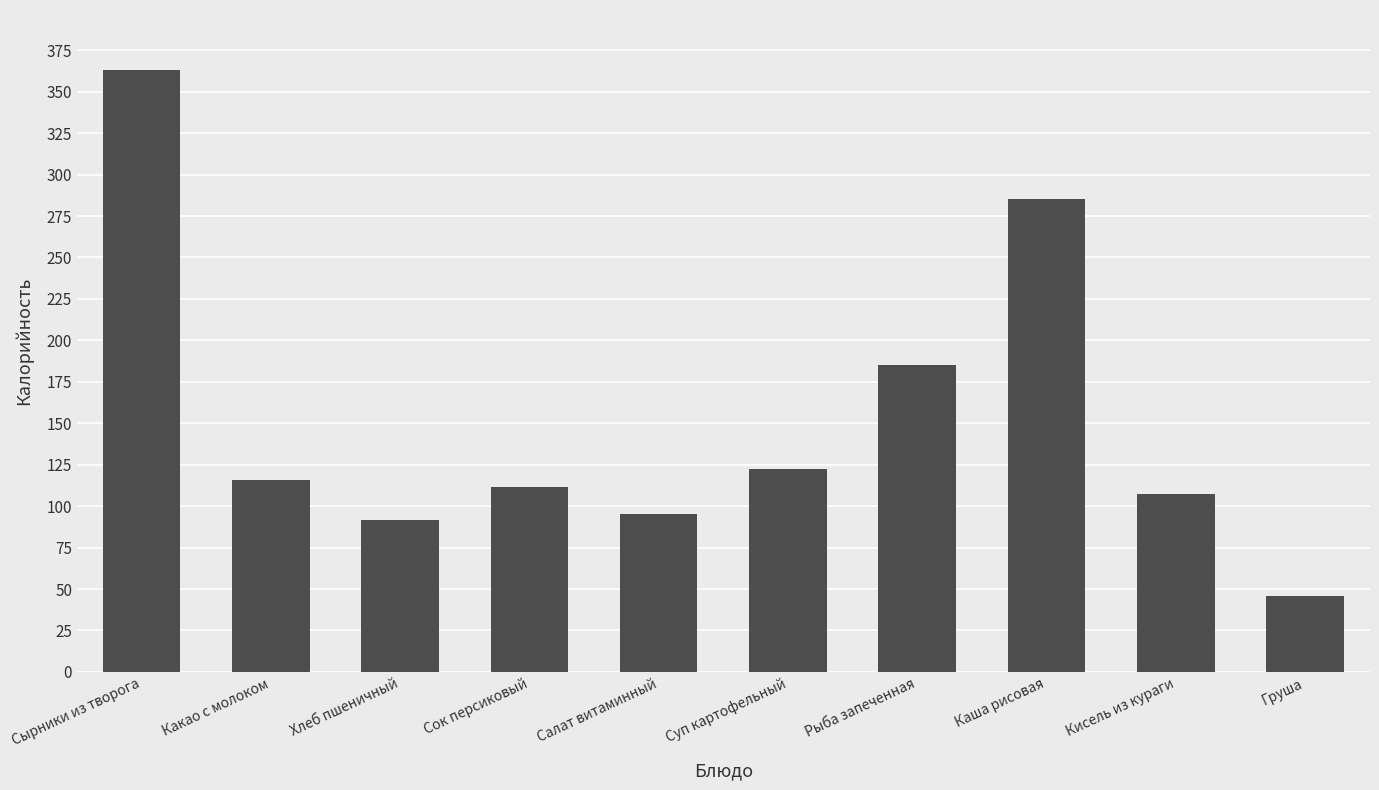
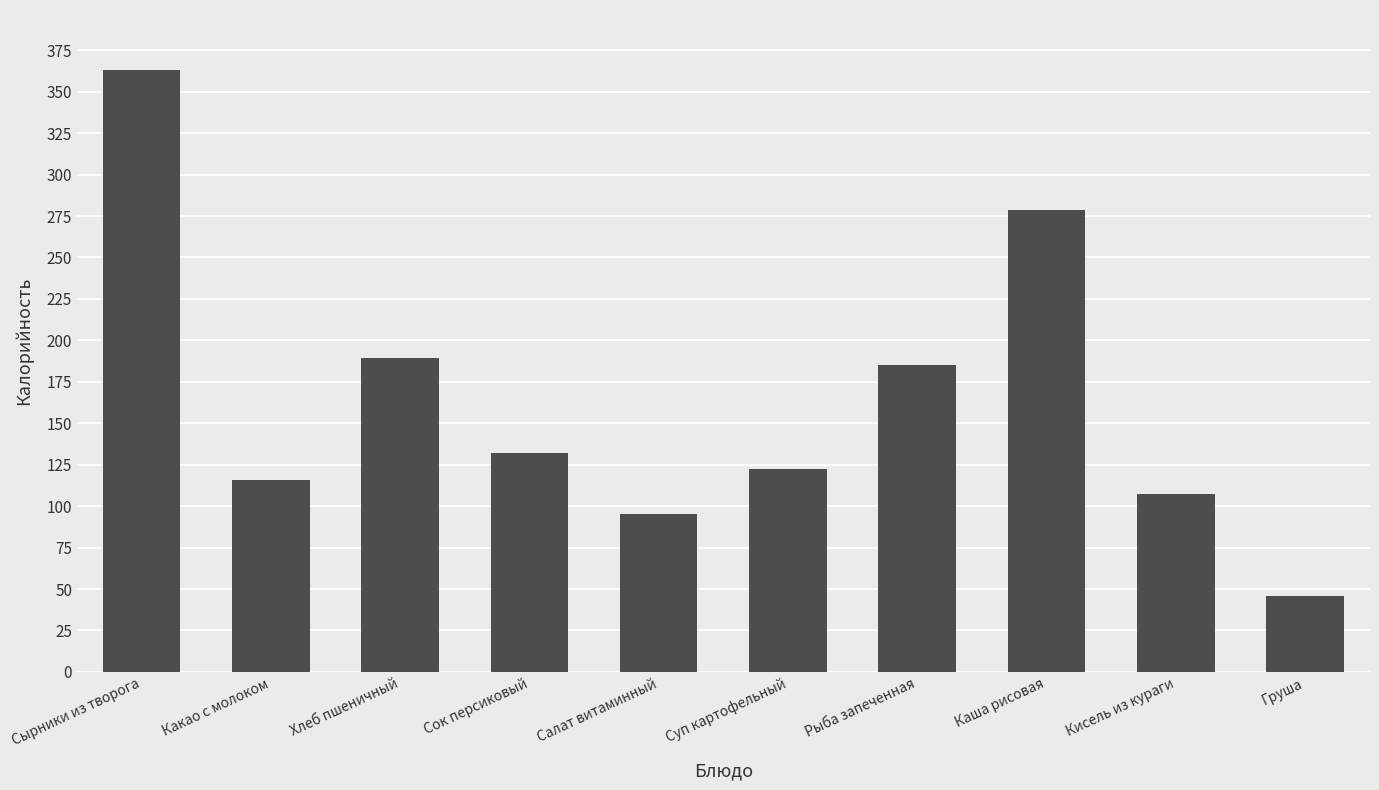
Хлеб пшеничный: 92 -> 190
Сок персиковый: 112 -> 132
Каша рисовая: 285 -> 278
